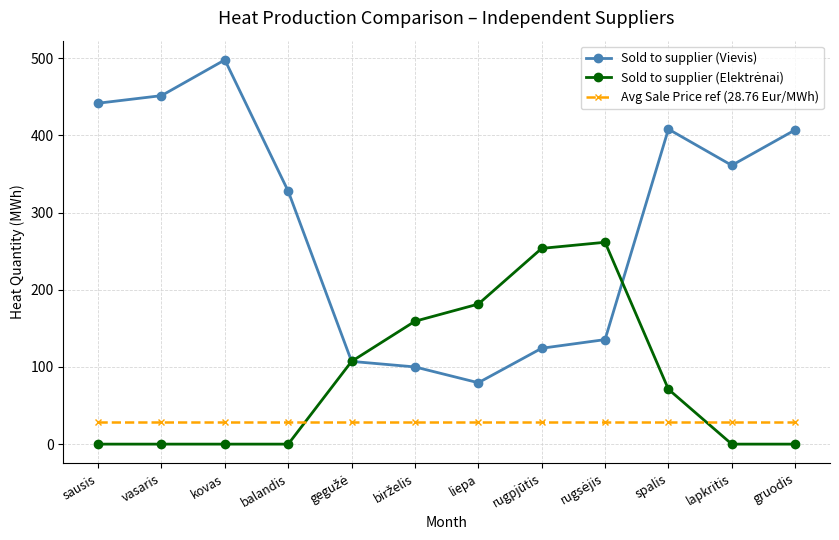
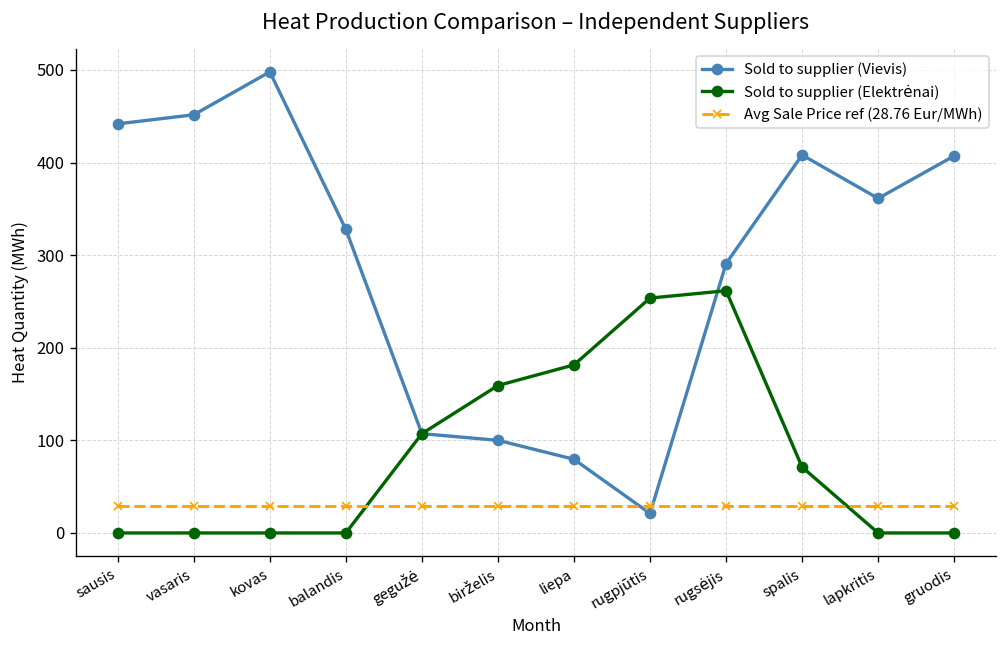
Sold to supplier (Vievis), rugpjūtis: 120 -> 20
Sold to supplier (Vievis), rugsėjis: 140 -> 290
